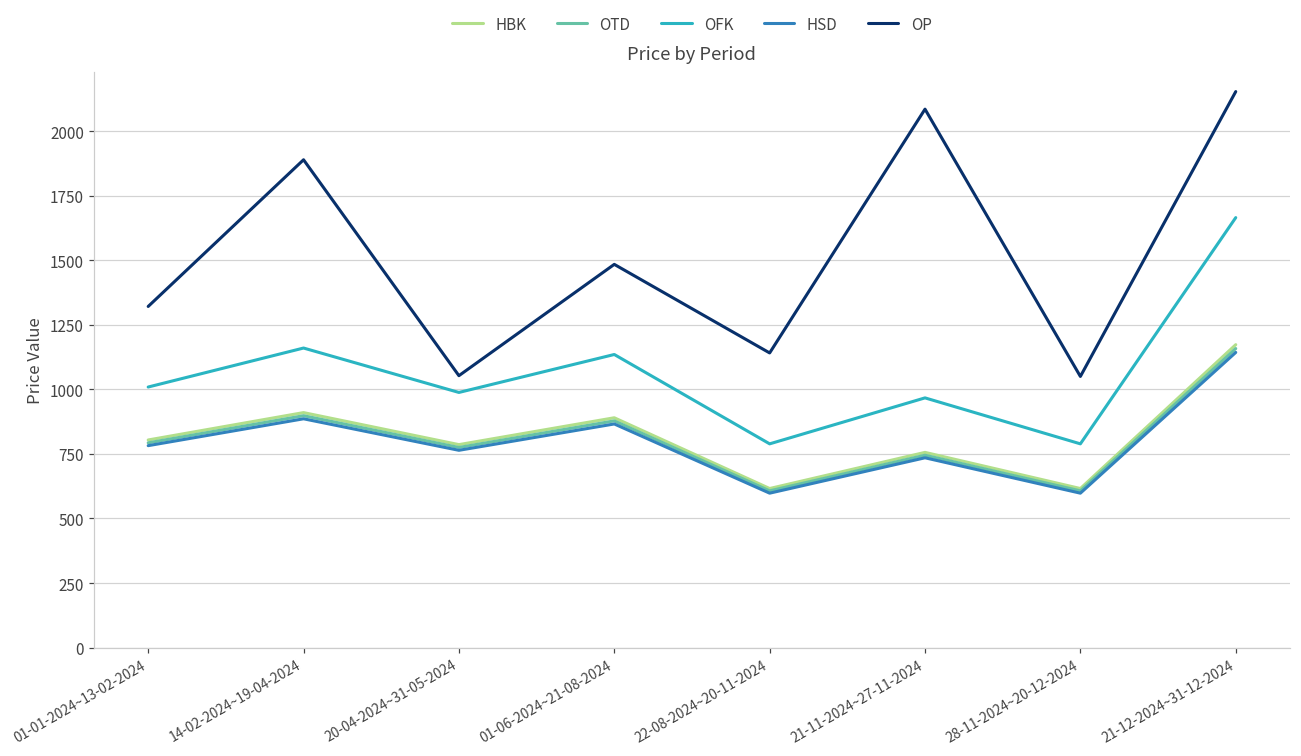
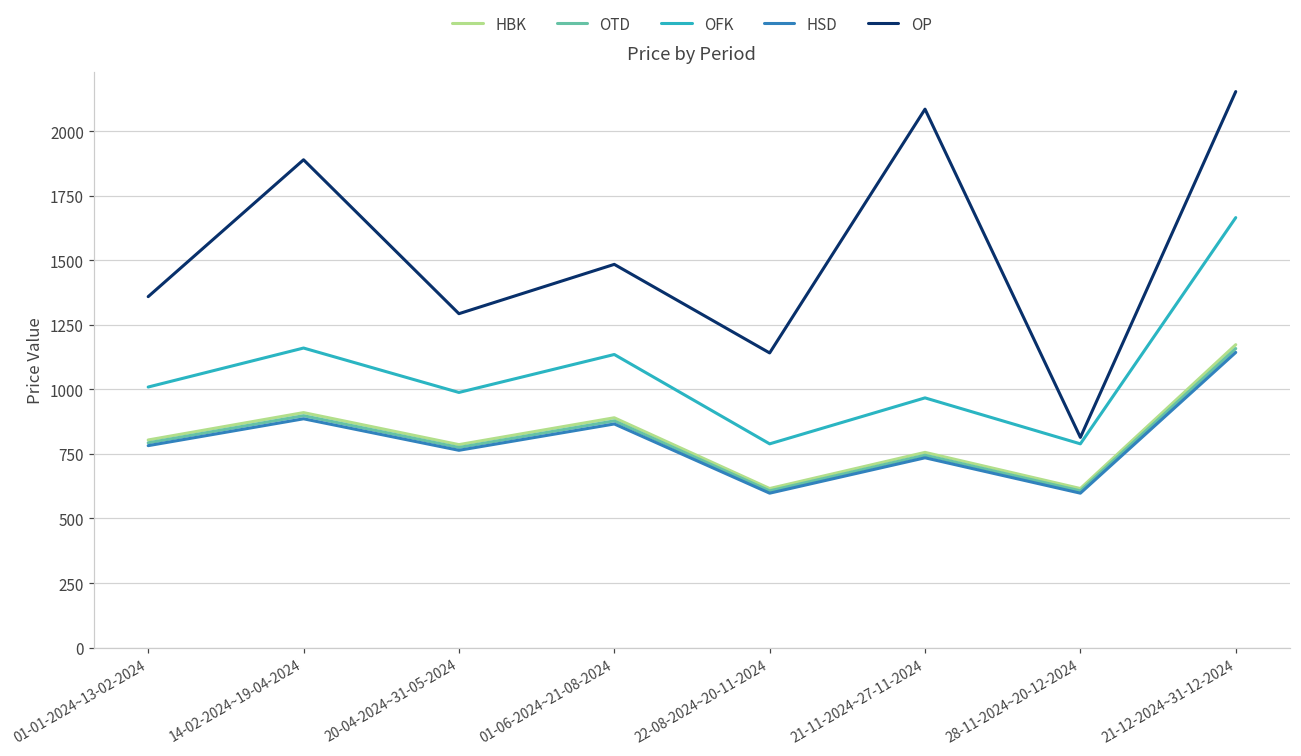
OP, 01-01-2024~13-02-2024: 1320 -> 1360
OP, 20-04-2024~31-05-2024: 1050 -> 1290
OP, 28-11-2024~20-12-2024: 1050 -> 810
